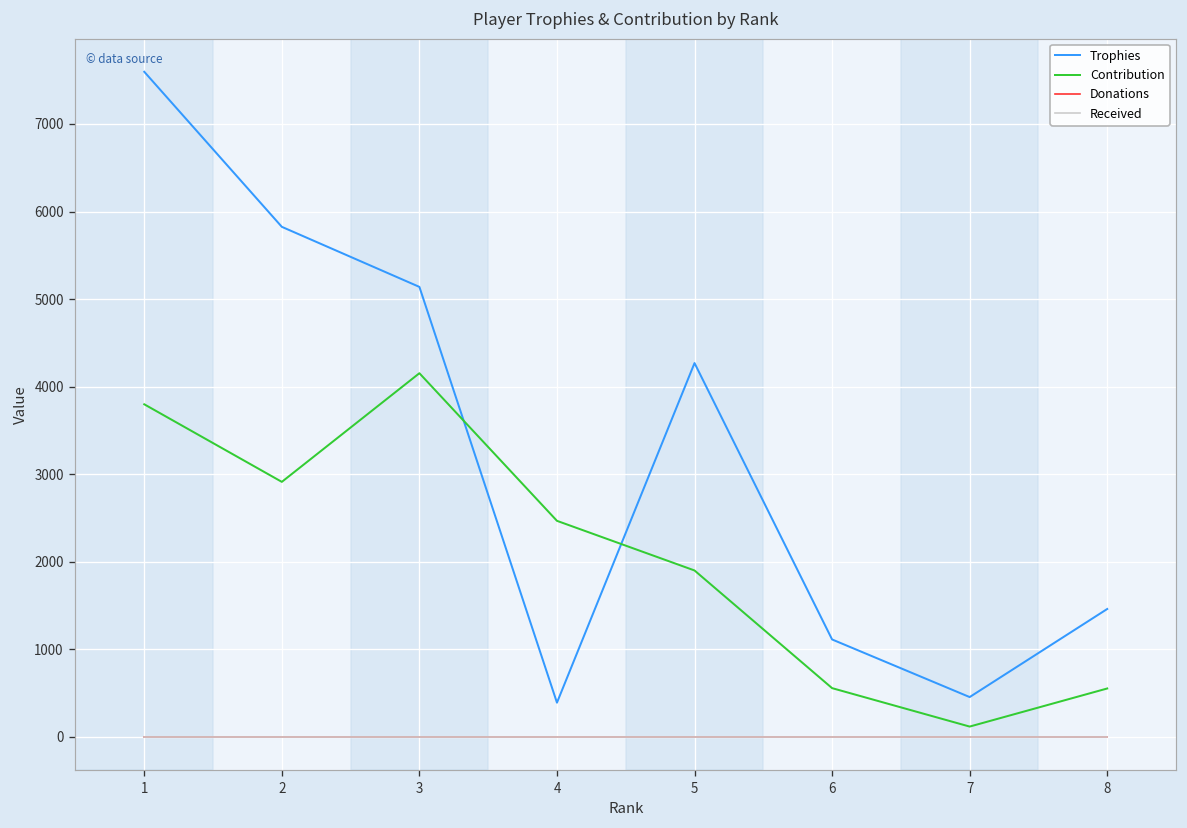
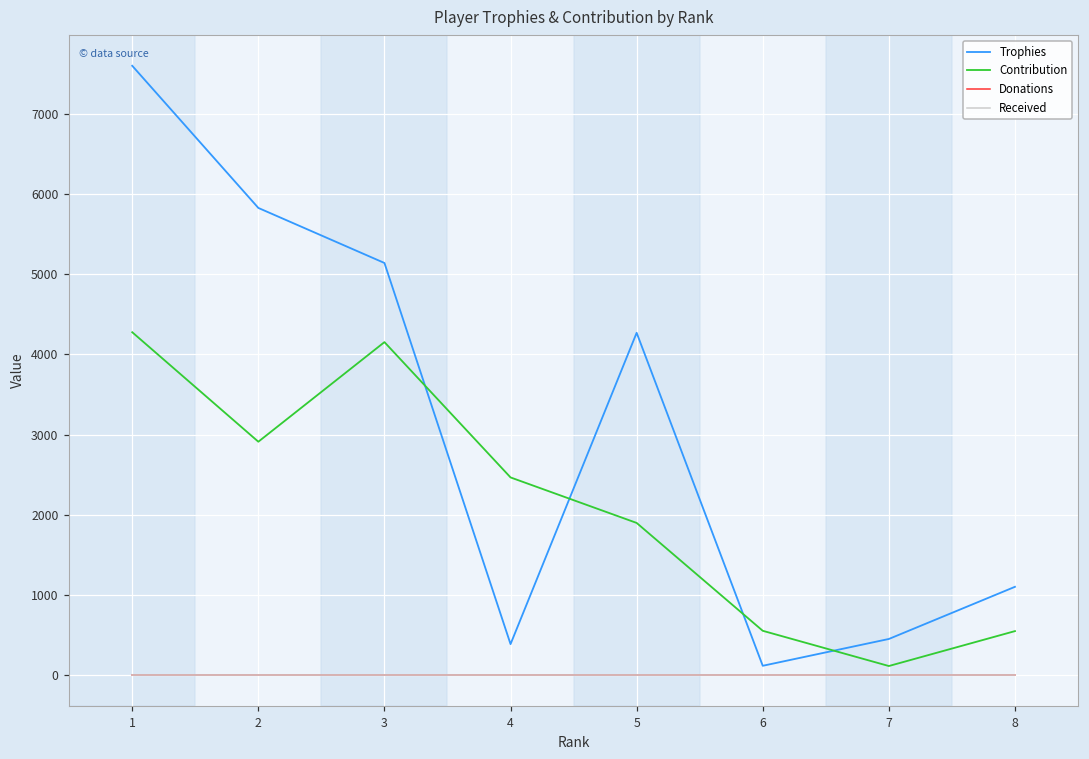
Contribution, 1: 3800 -> 4300
Trophies, 6: 1100 -> 100
Trophies, 8: 1500 -> 1100
